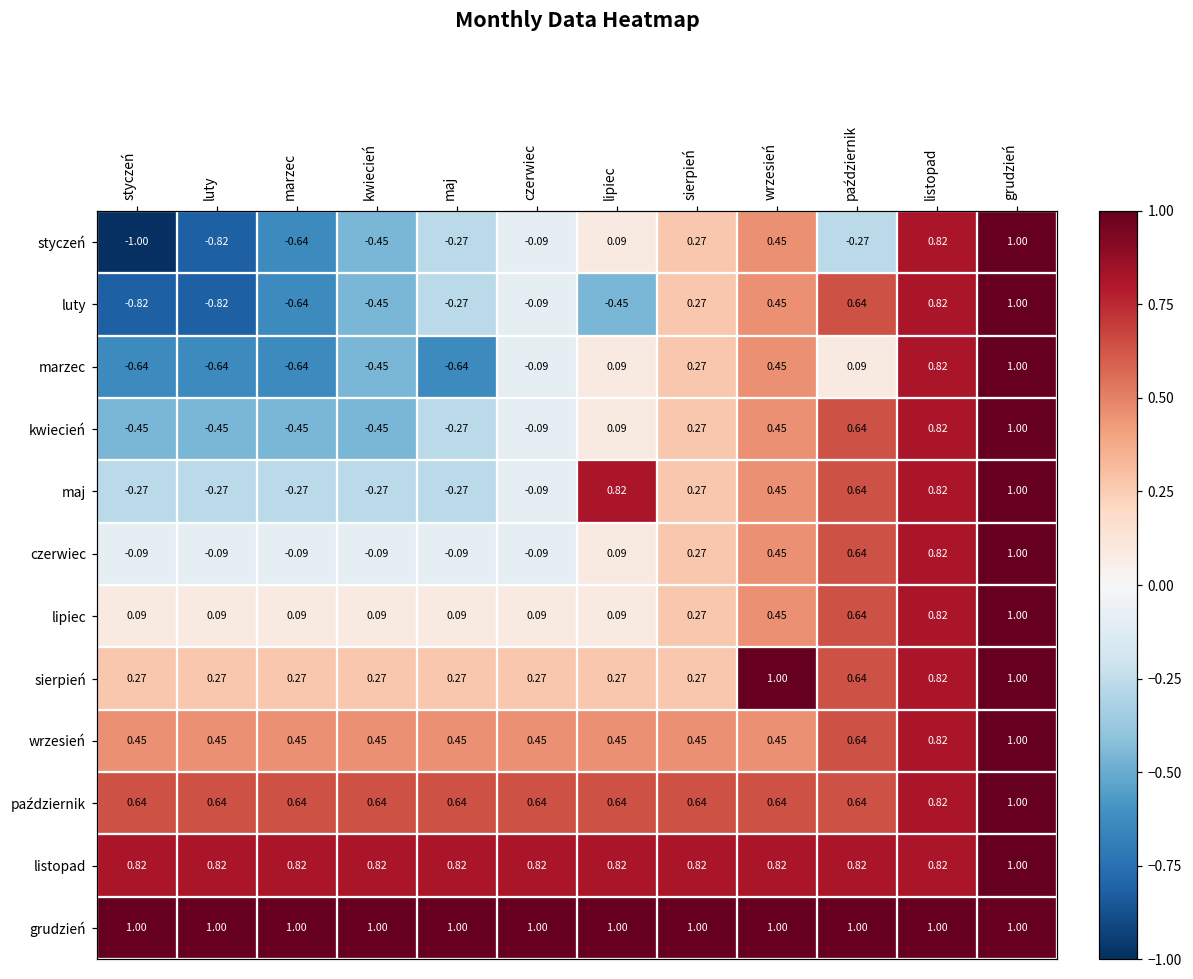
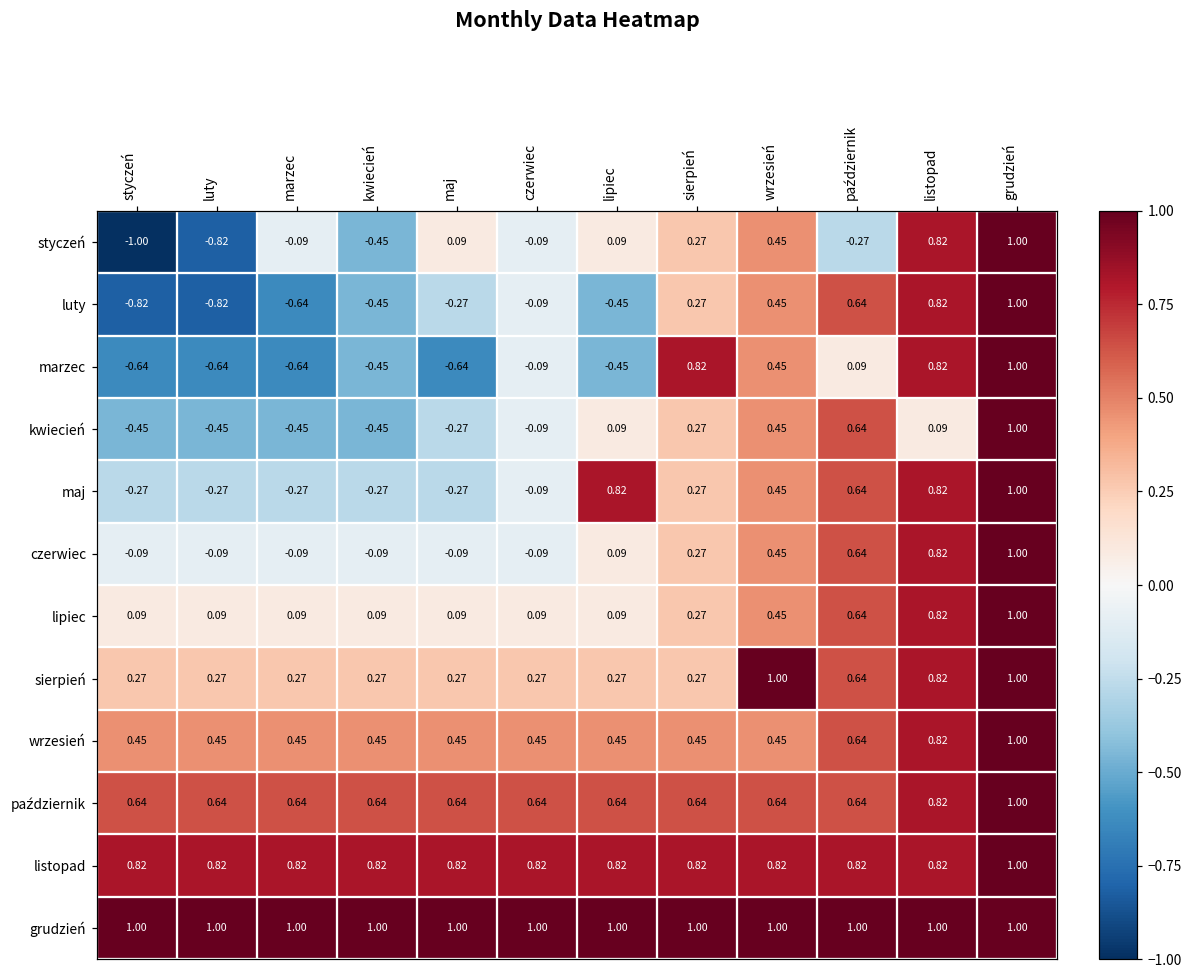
styczeń, marzec: -0.64 -> -0.09
styczeń, maj: -0.27 -> 0.09
marzec, lipiec: 0.09 -> -0.45
marzec, sierpień: 0.27 -> 0.82
kwiecień, listopad: 0.82 -> 0.09
